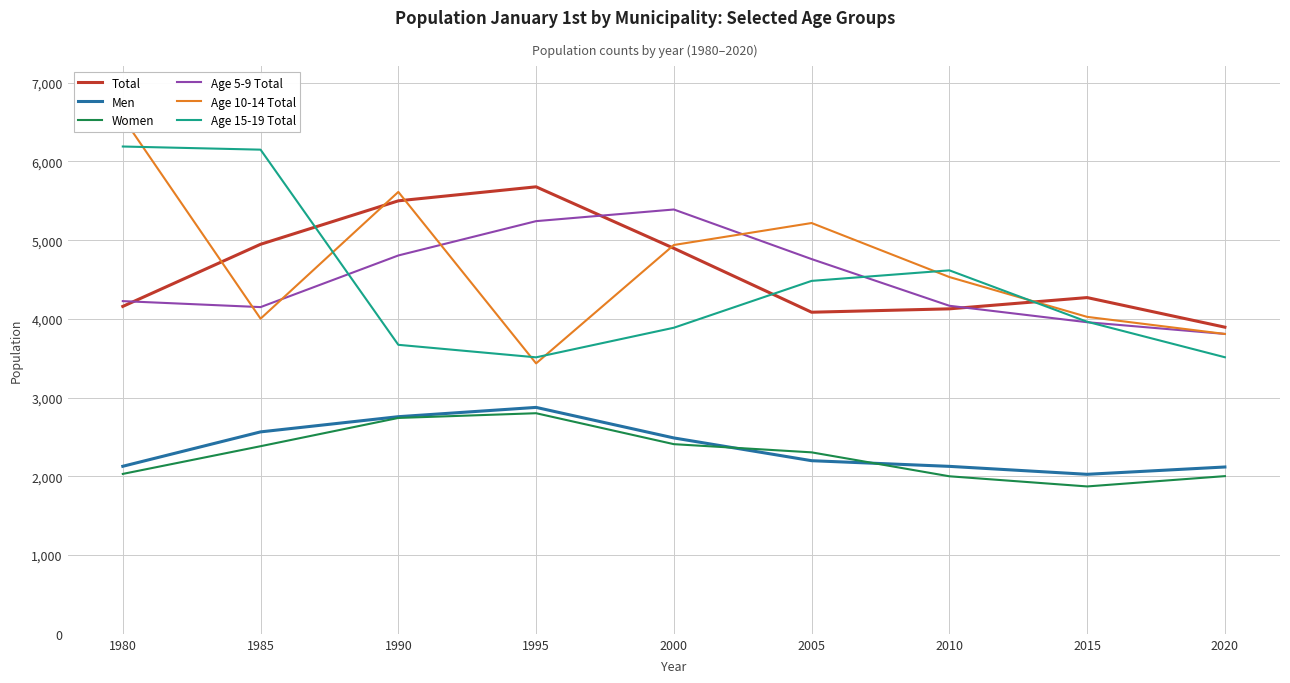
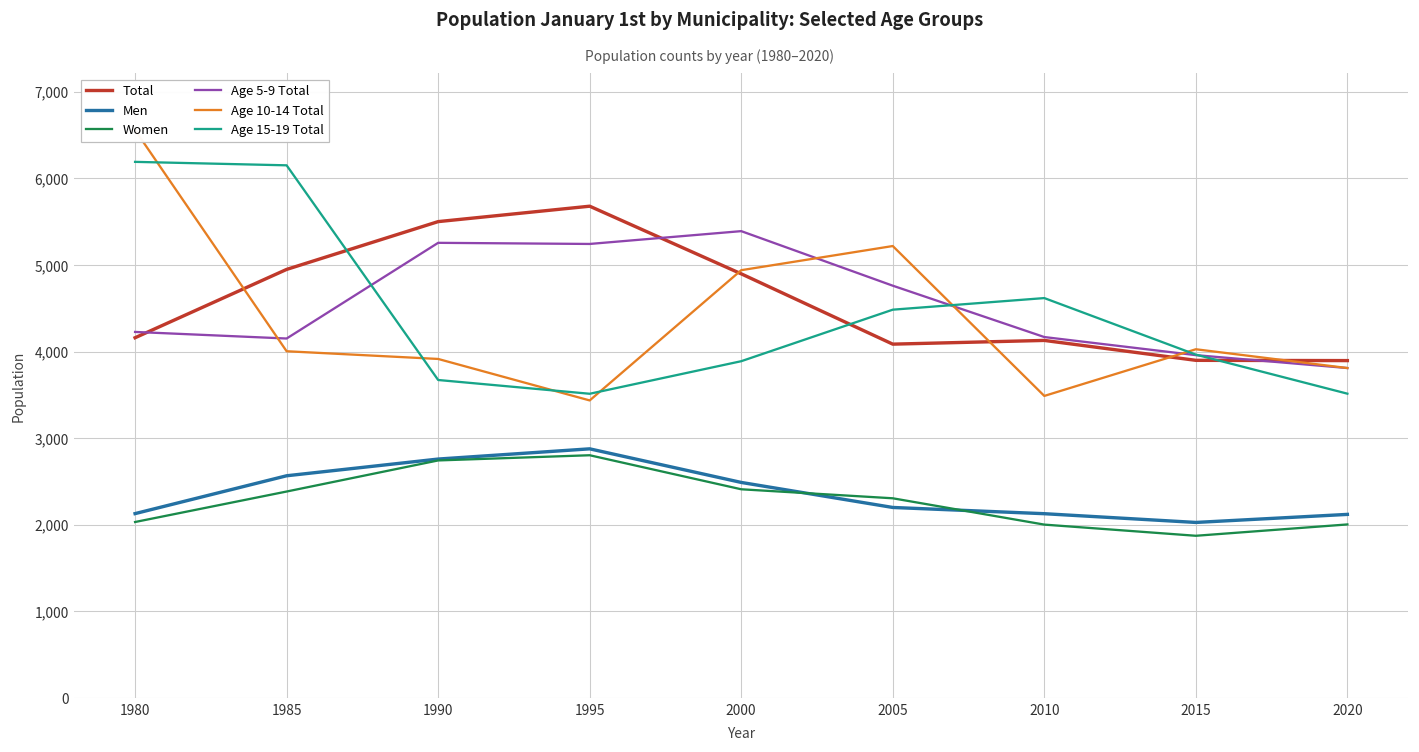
Age 5-9 Total, 1990: 4,800 -> 5,300
Age 10-14 Total, 1990: 5,600 -> 3,900
Age 10-14 Total, 2010: 4,500 -> 3,500
Total, 2015: 4,300 -> 3,900
